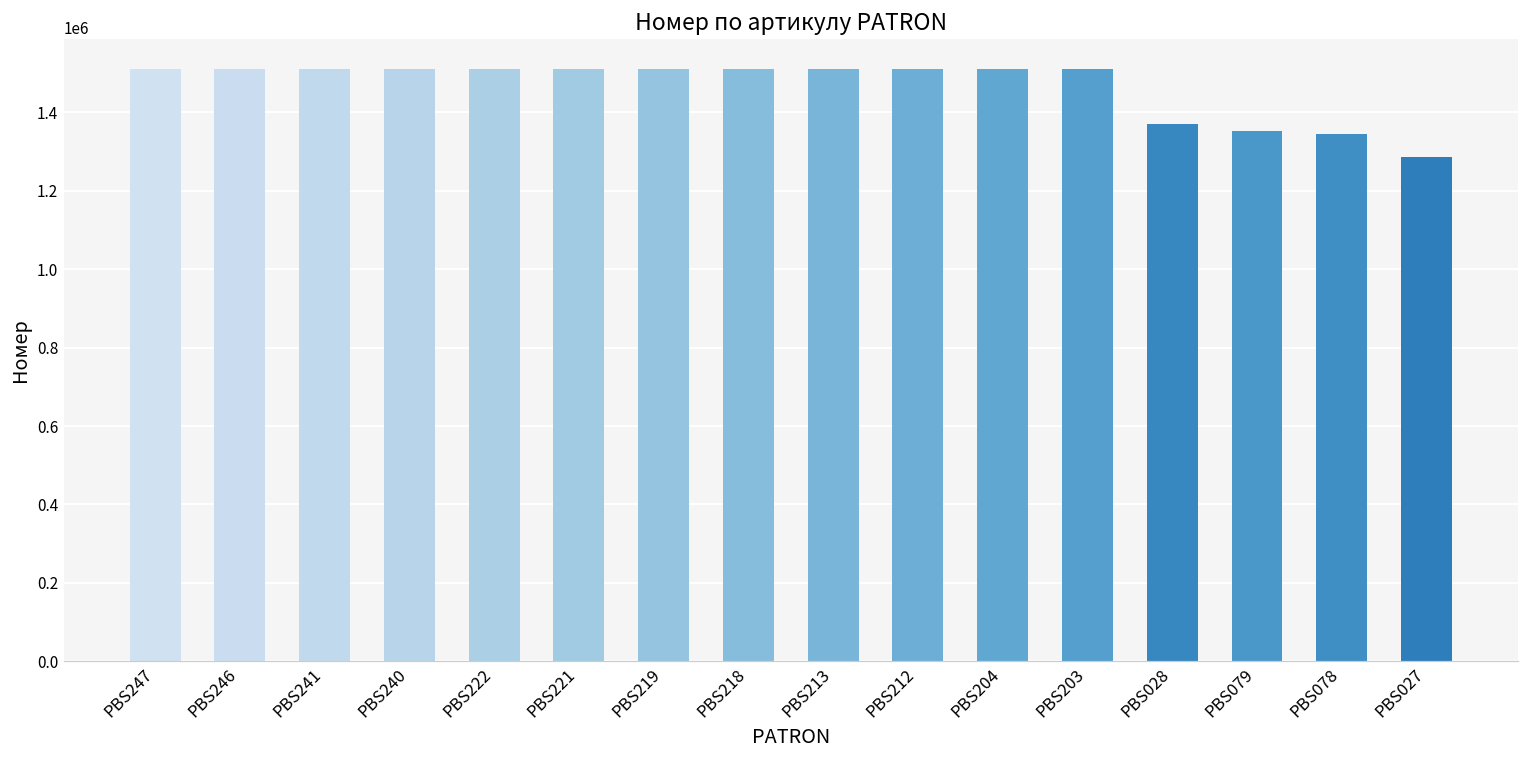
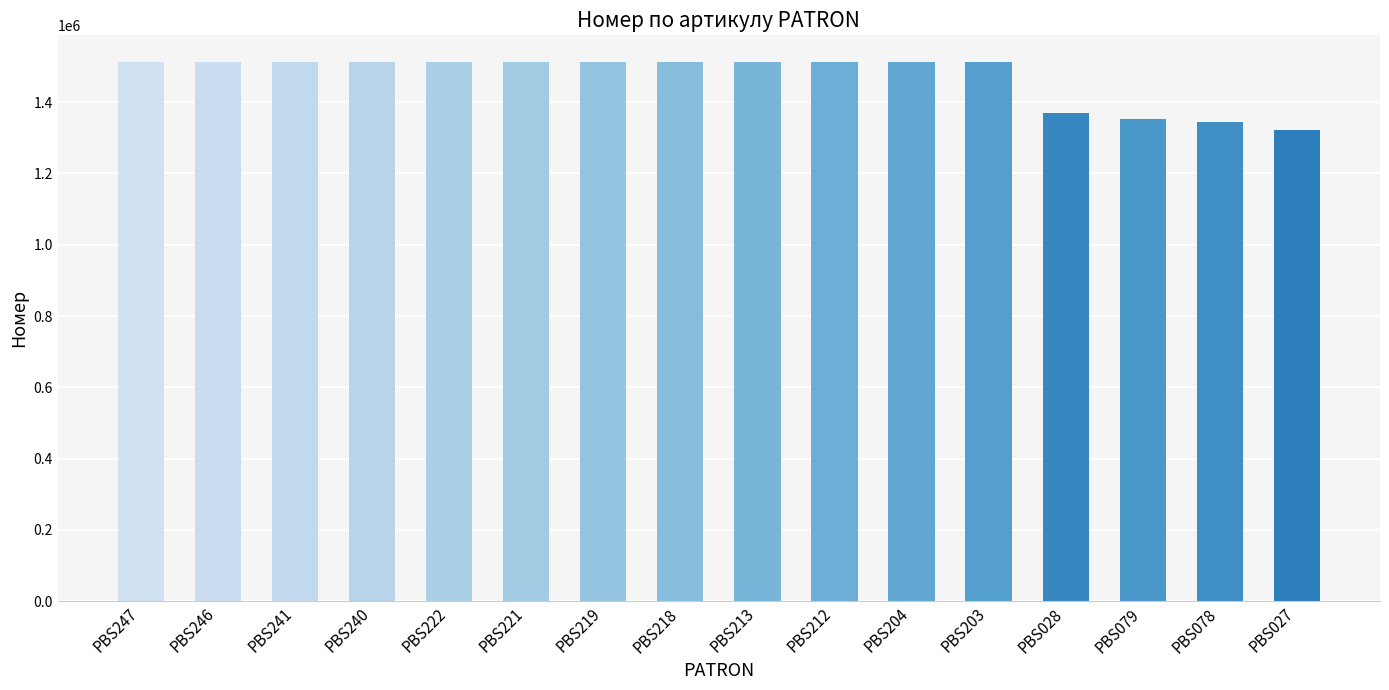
PBS027: 1290000 -> 1320000
